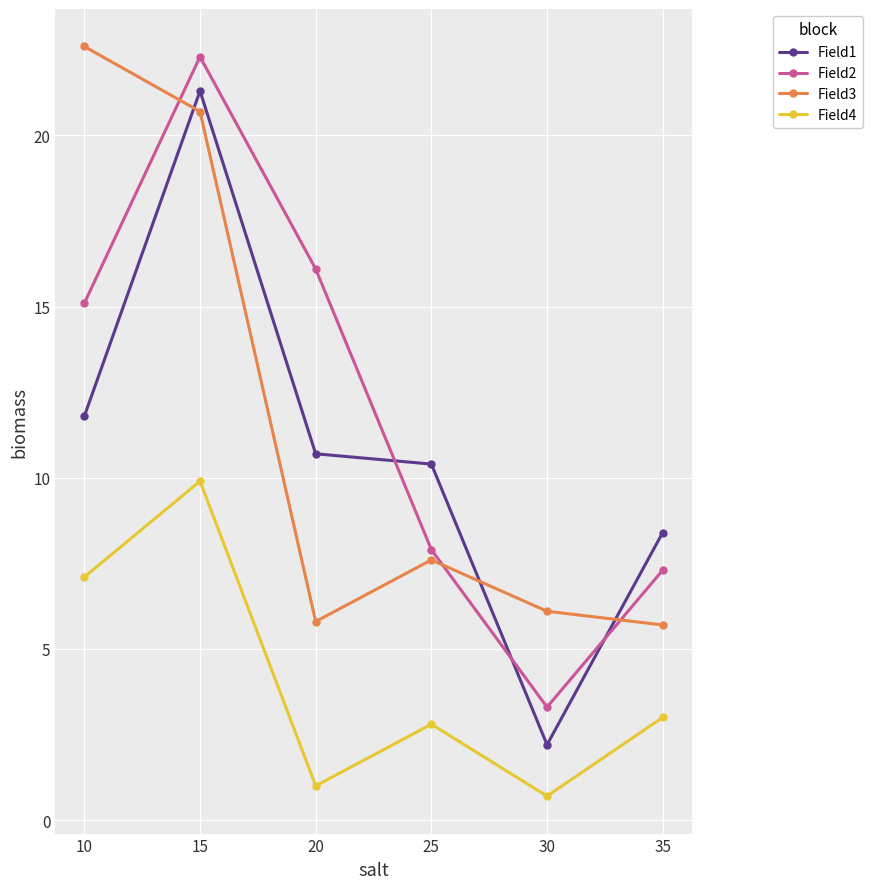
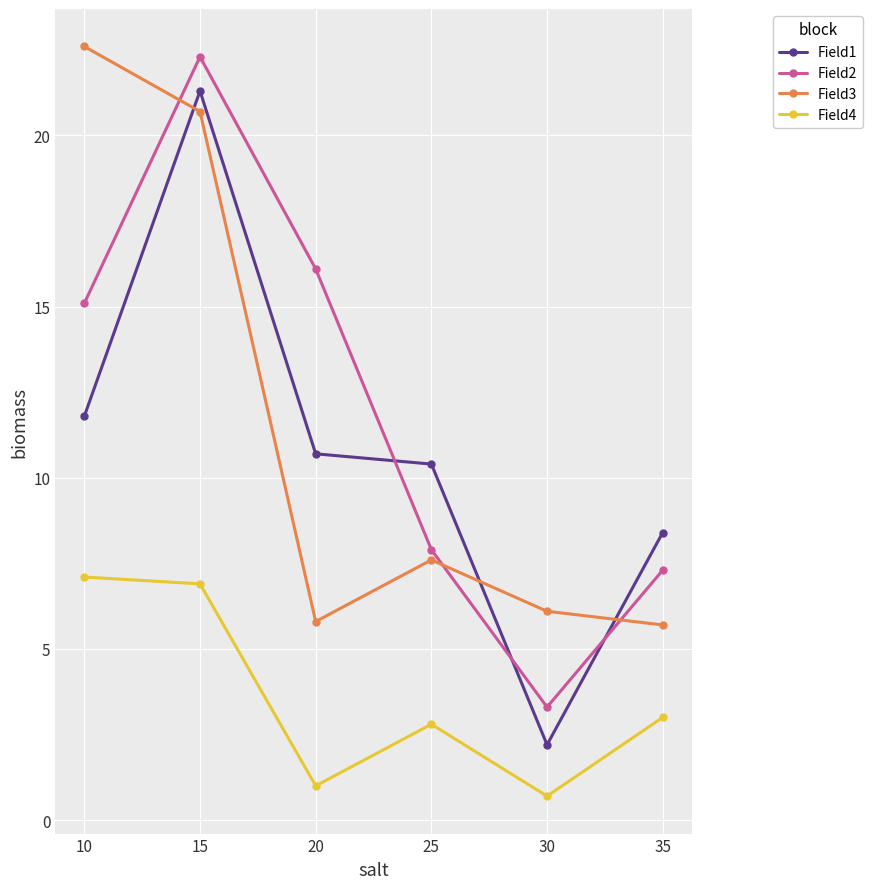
Field4, 15: 9.9 -> 6.9
